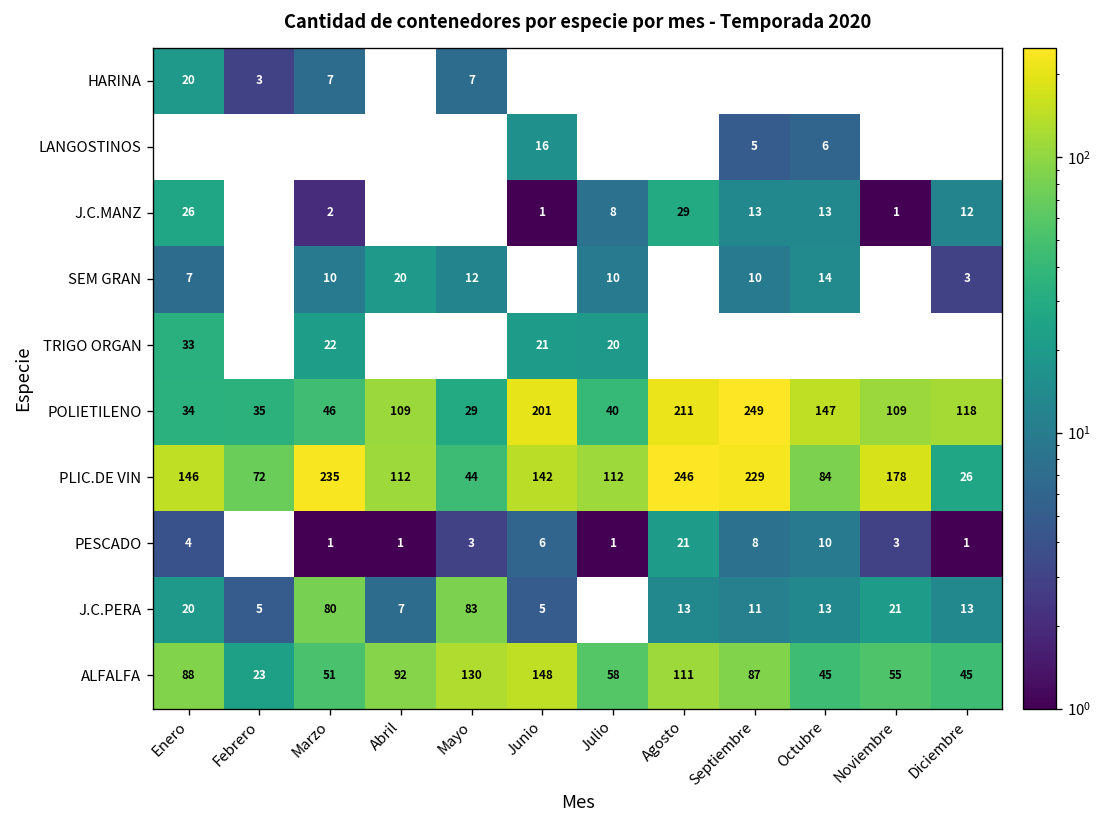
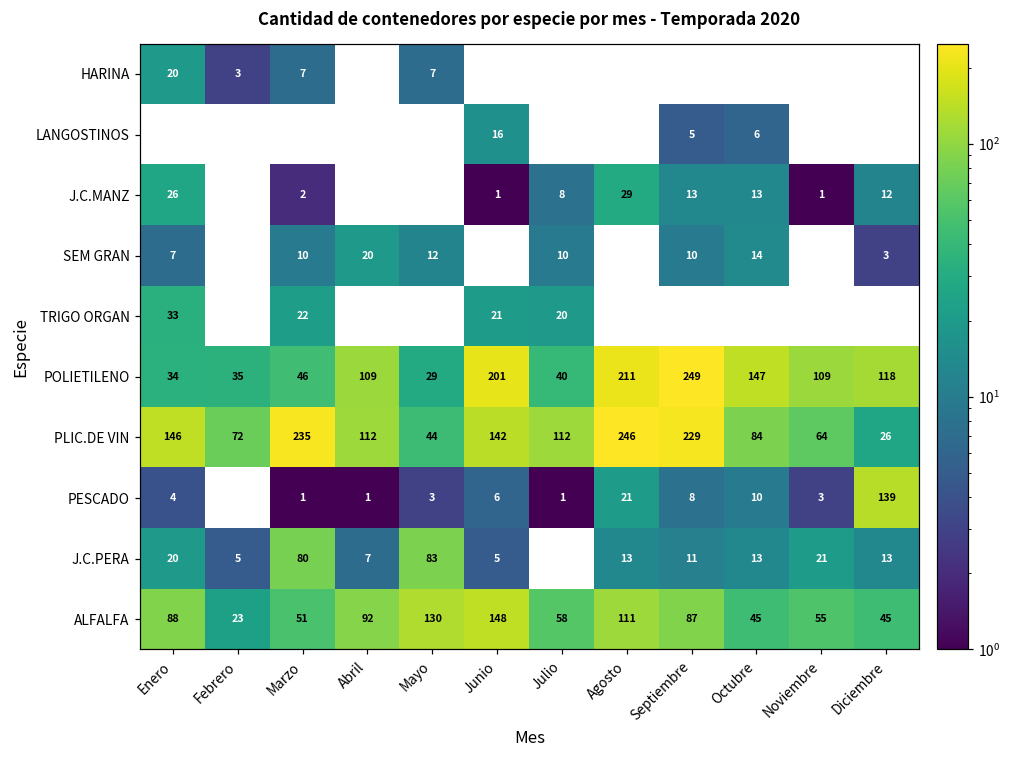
PLIC.DE VIN, Noviembre: 178 -> 64
PESCADO, Diciembre: 1 -> 139
